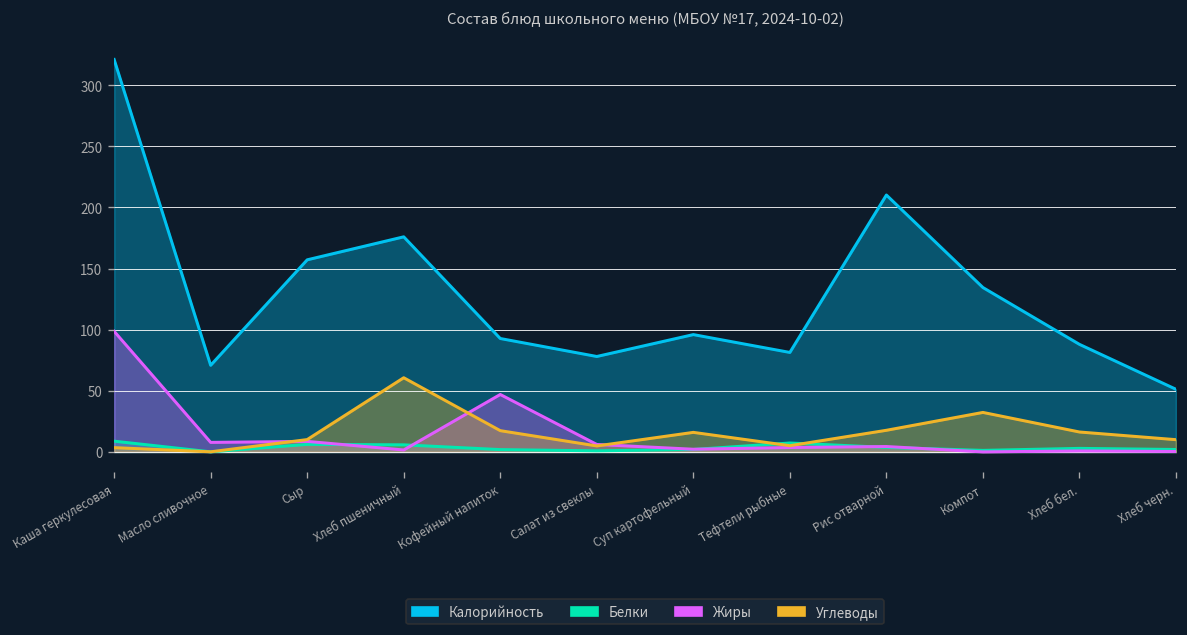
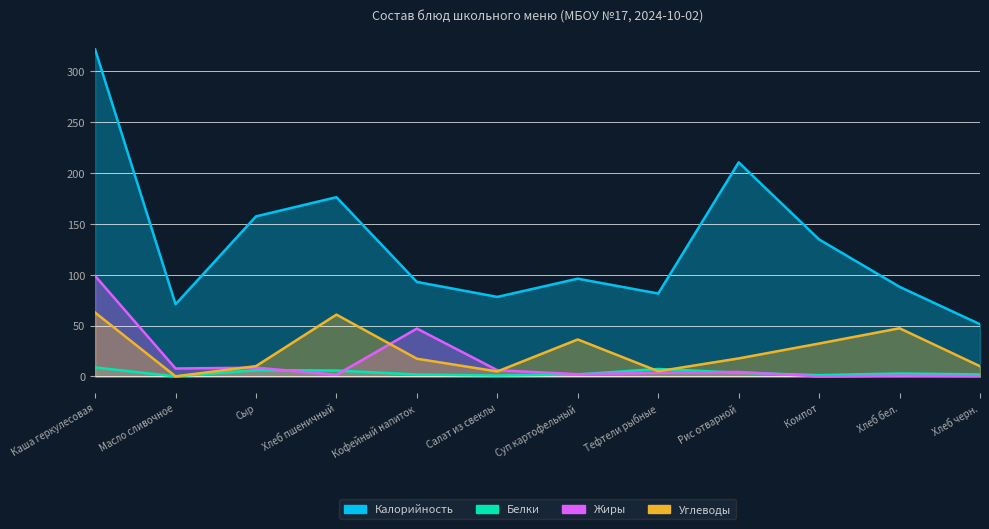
Углеводы, Каша геркулесовая: 4 -> 63
Углеводы, Суп картофельный: 16 -> 36
Углеводы, Хлеб бел.: 16 -> 47
